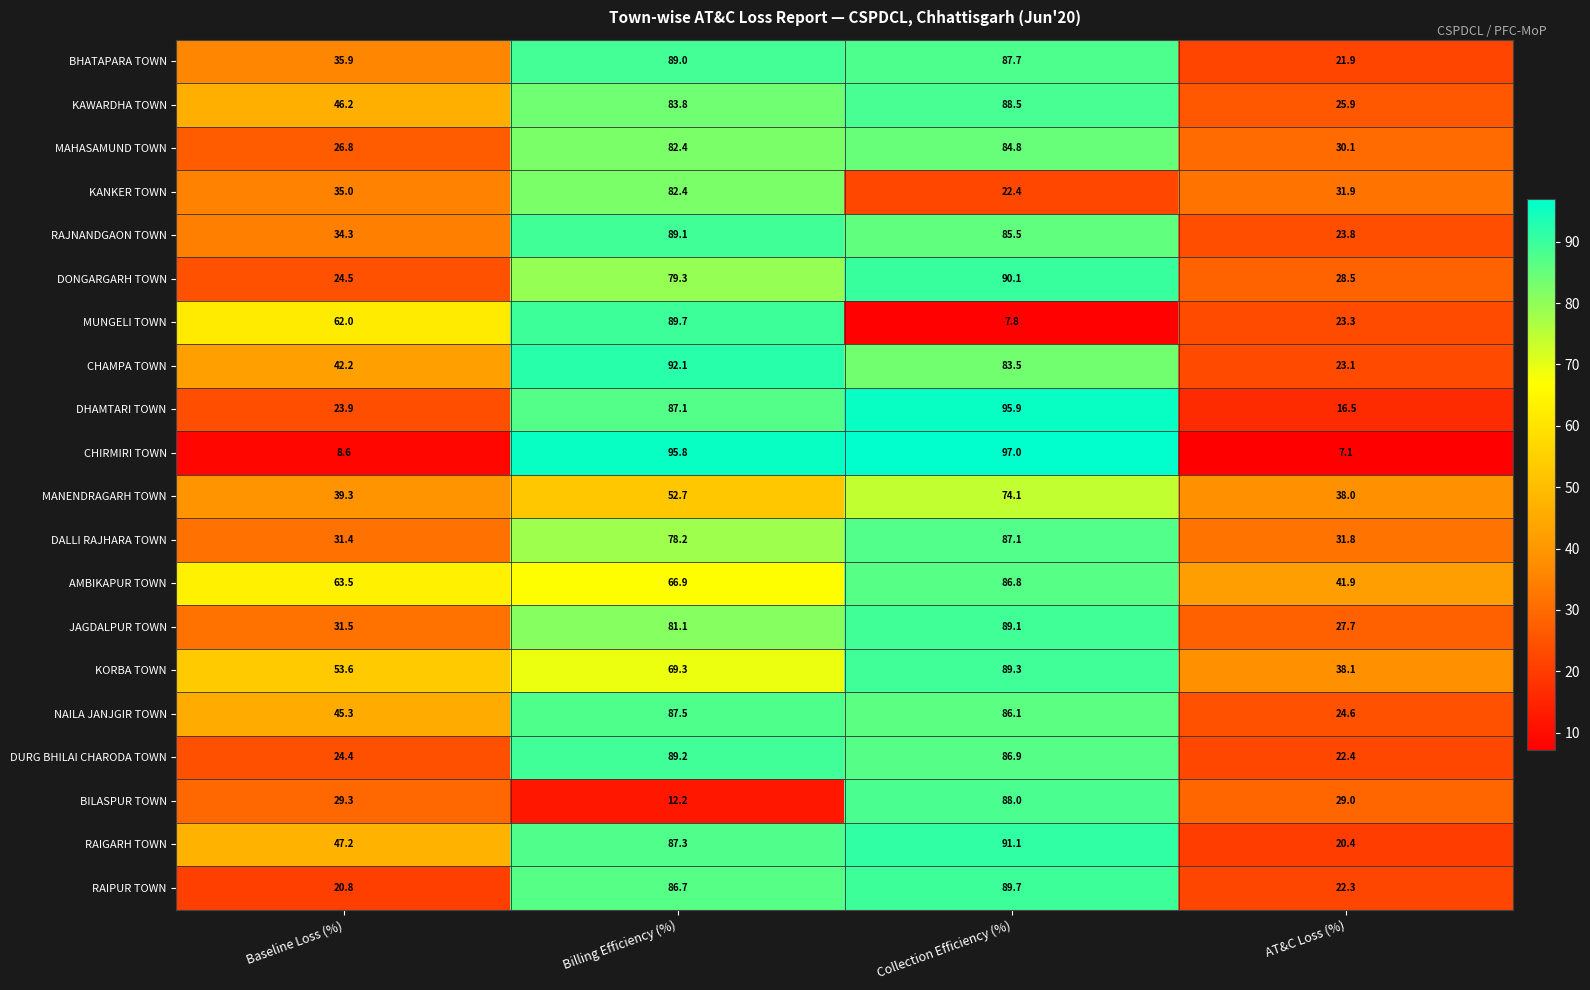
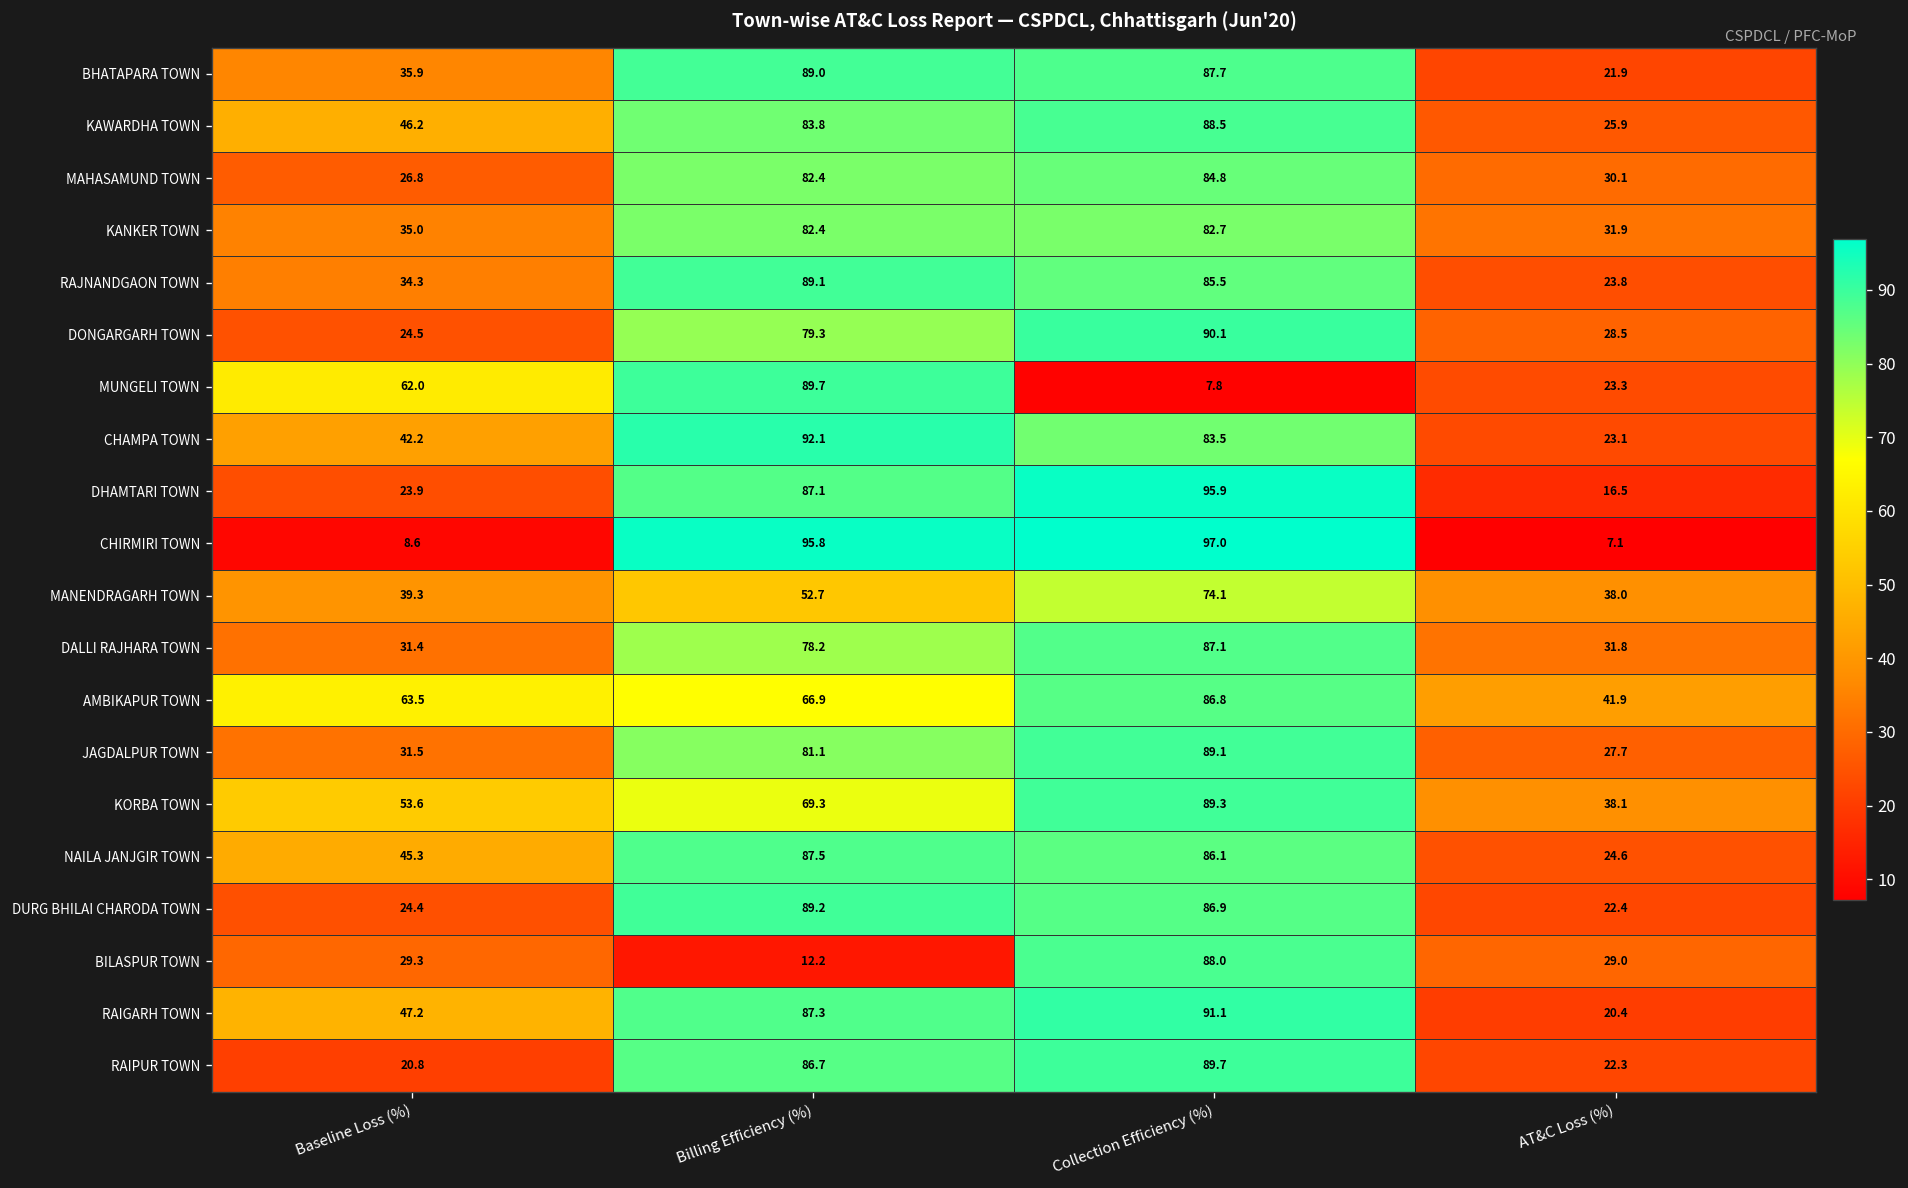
KANKER TOWN, Collection Efficiency (%): 22.4 -> 82.7
